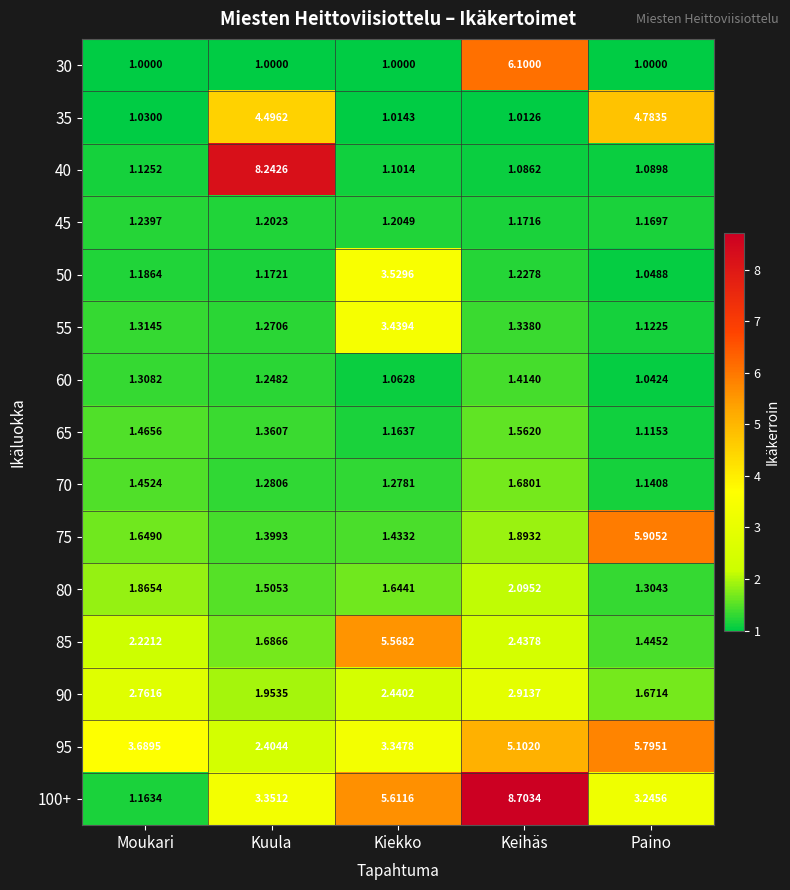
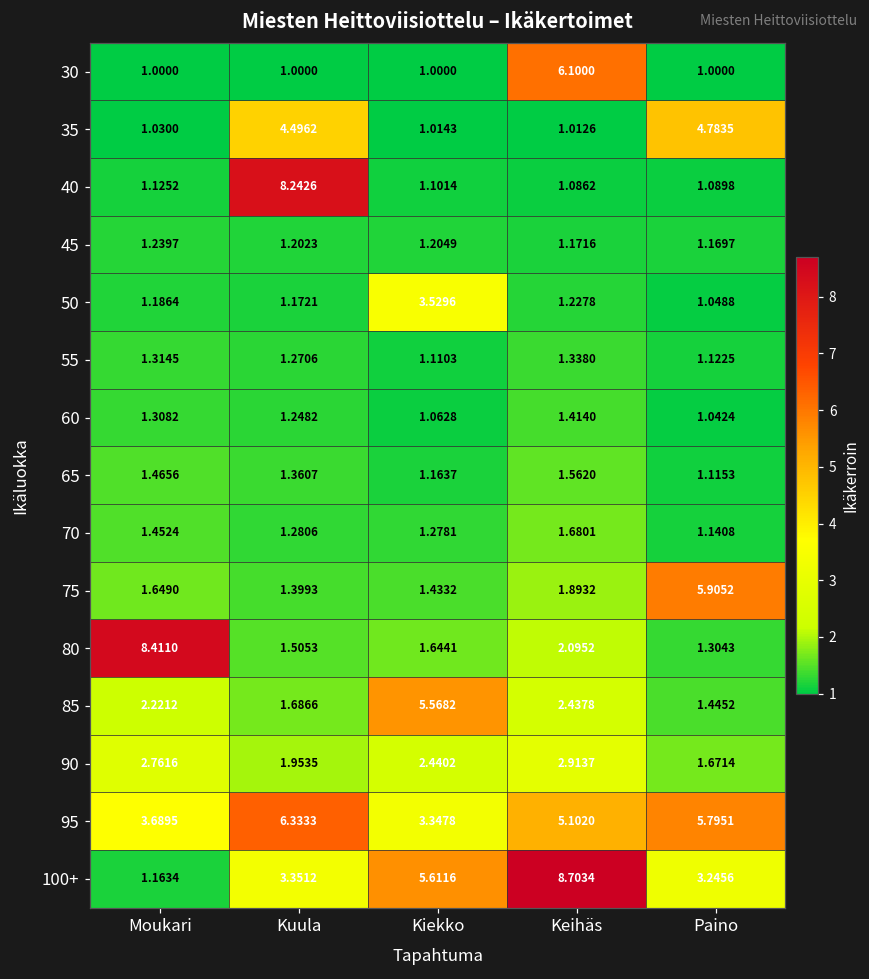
55, Kiekko: 3.4394 -> 1.1103
80, Moukari: 1.8654 -> 8.4110
95, Kuula: 2.4044 -> 6.3333
